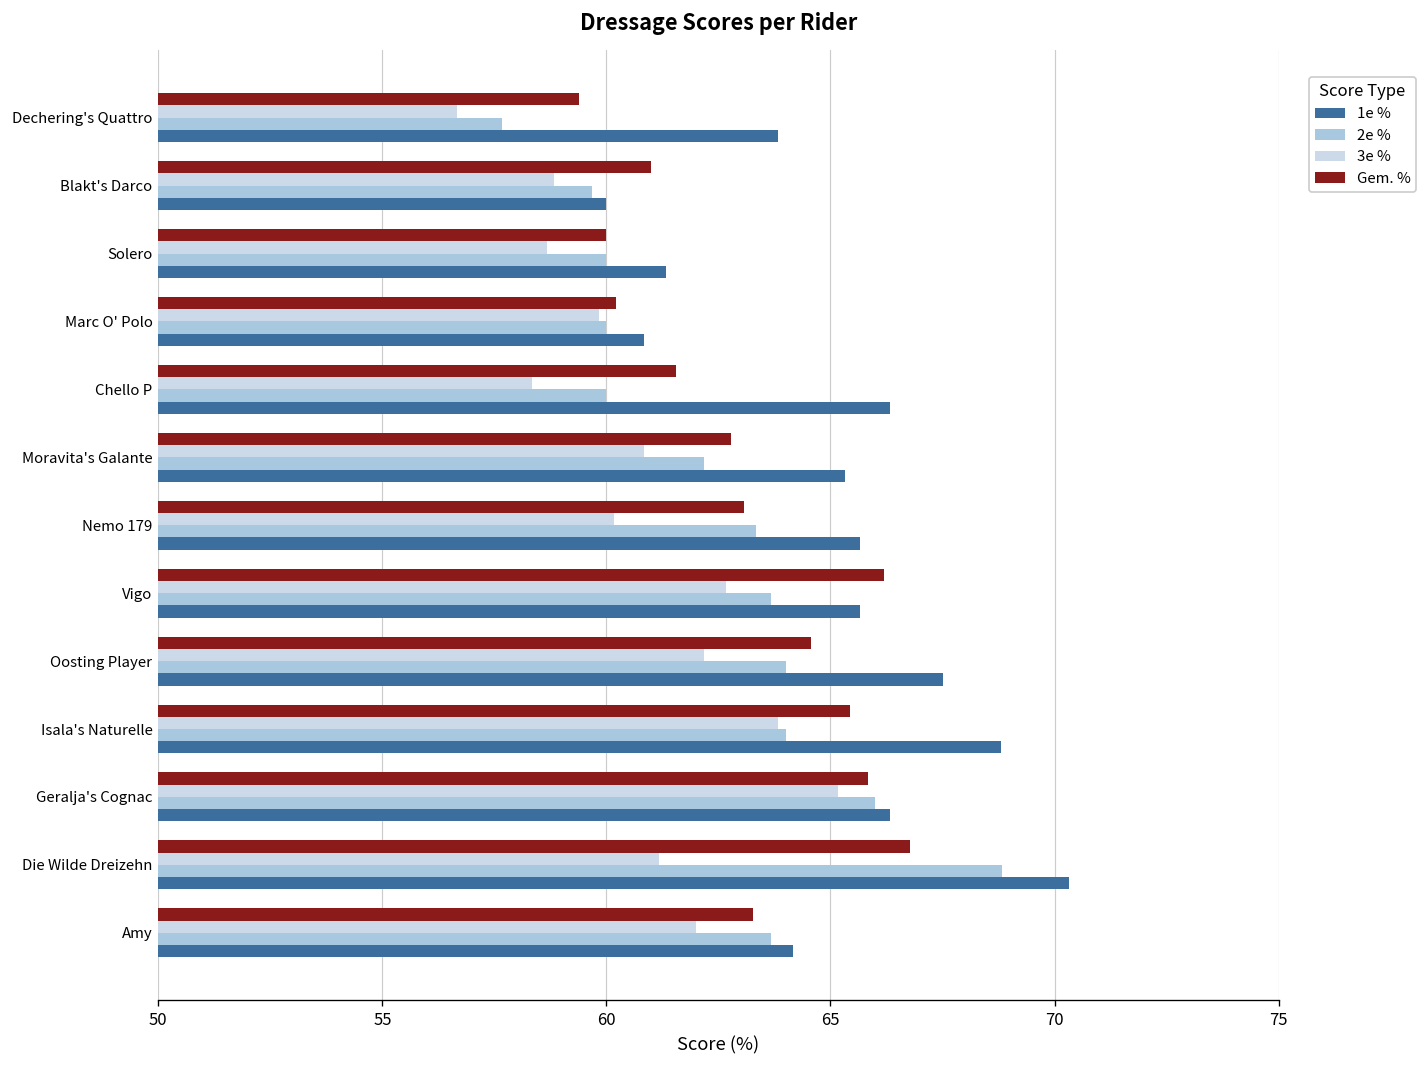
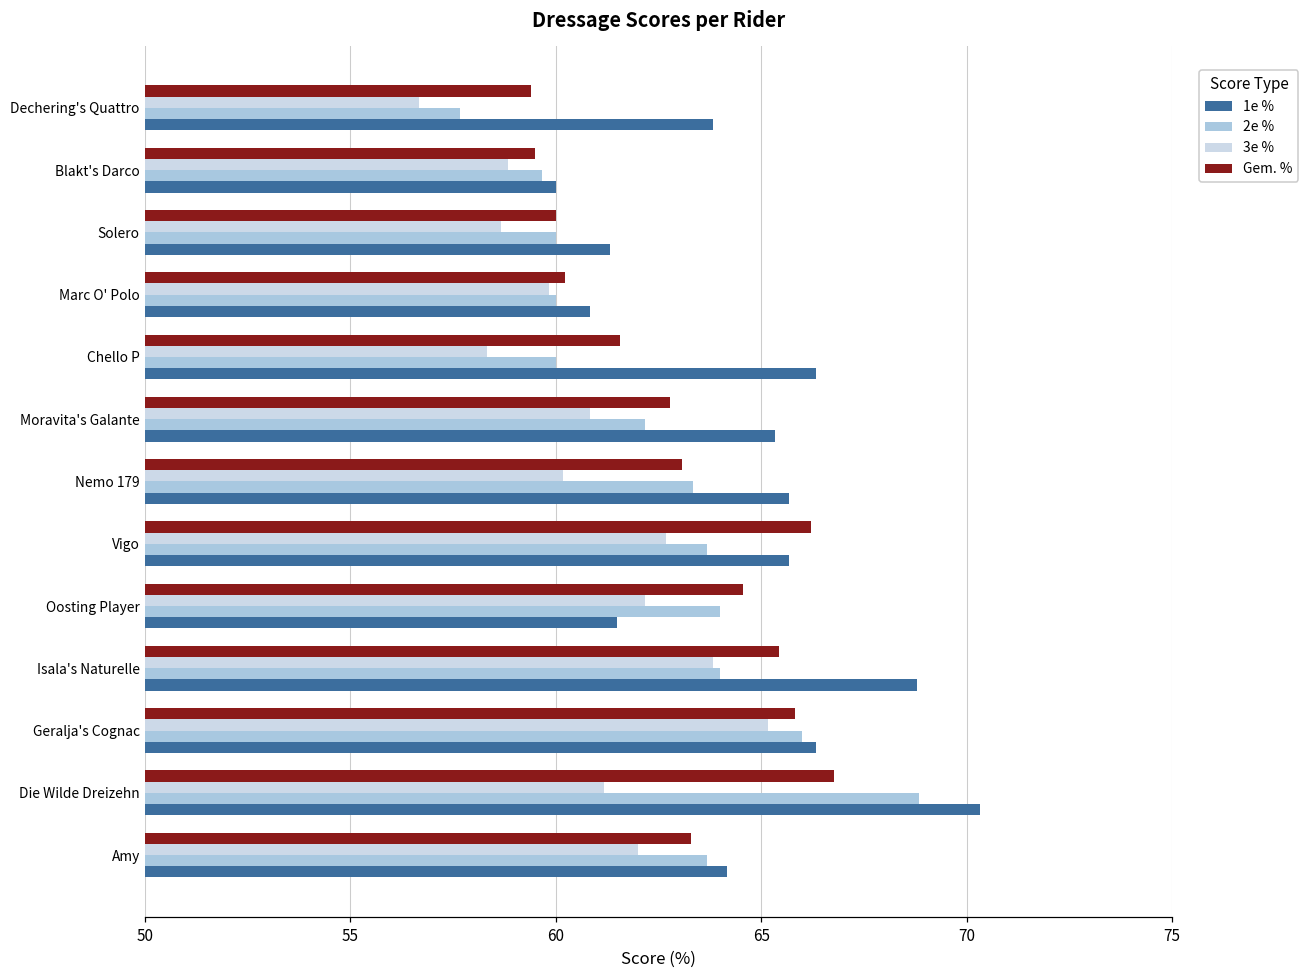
Gem. %, Blakt's Darco: 61.0 -> 59.5
1e %, Oosting Player: 67.5 -> 61.5
